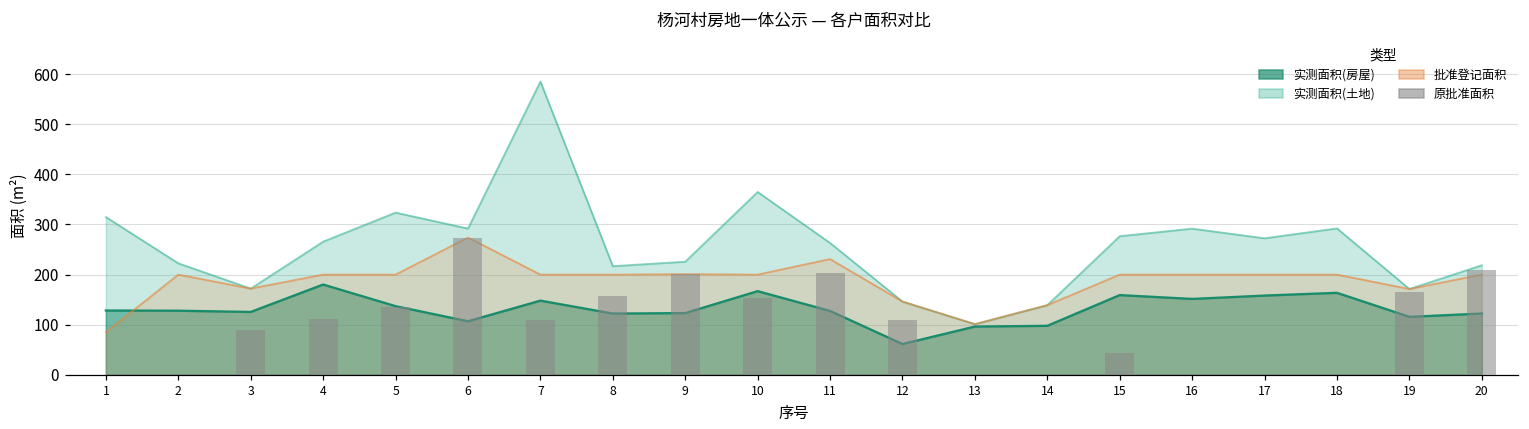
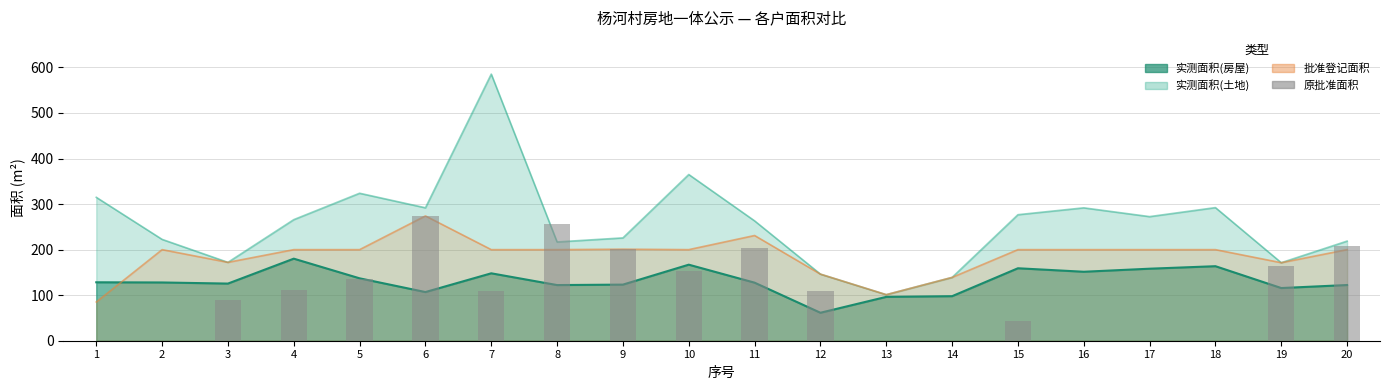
原批准面积, 8: 160 -> 260
